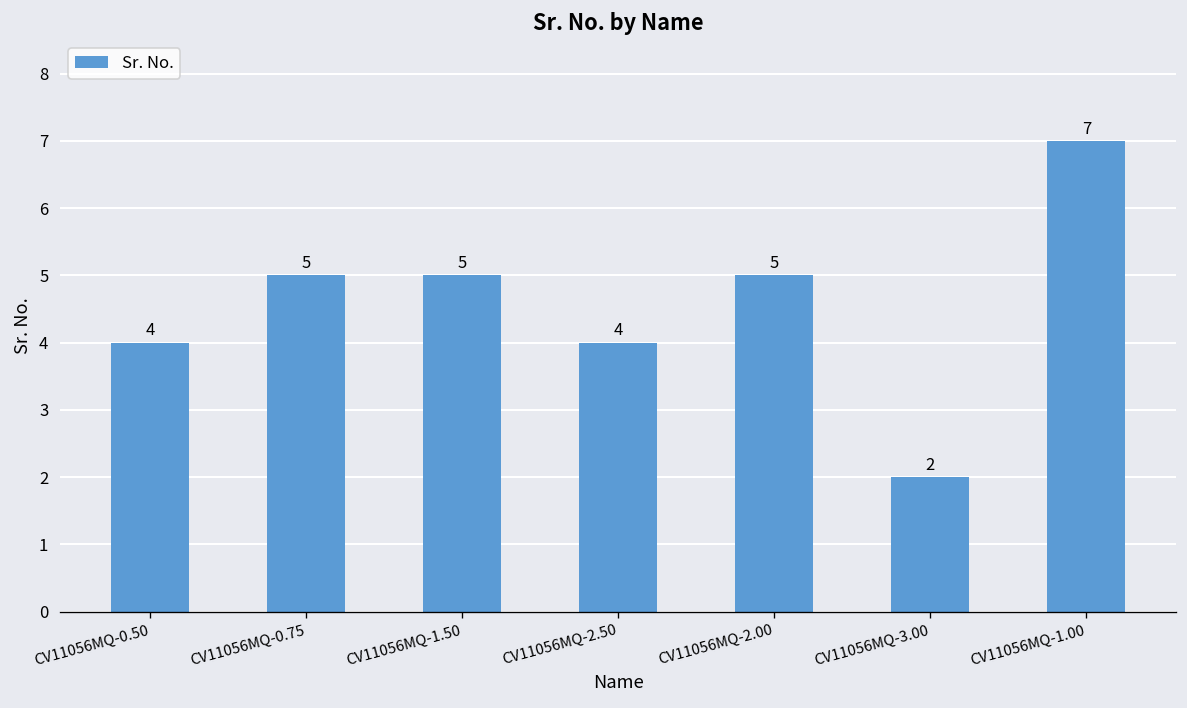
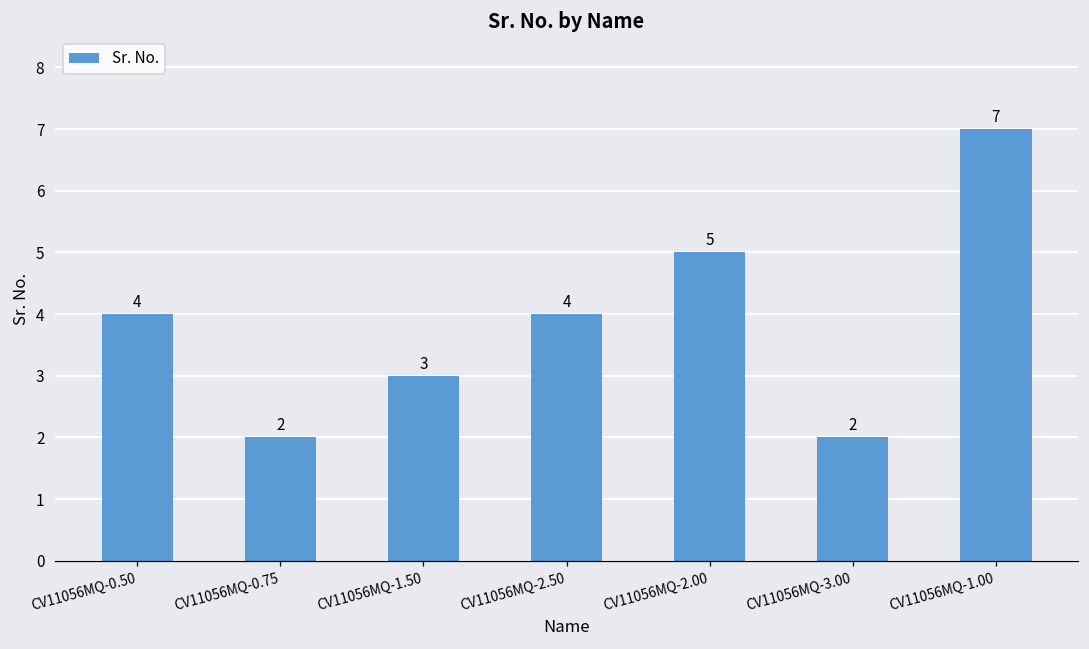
CV11056MQ-0.75: 5 -> 2
CV11056MQ-1.50: 5 -> 3
